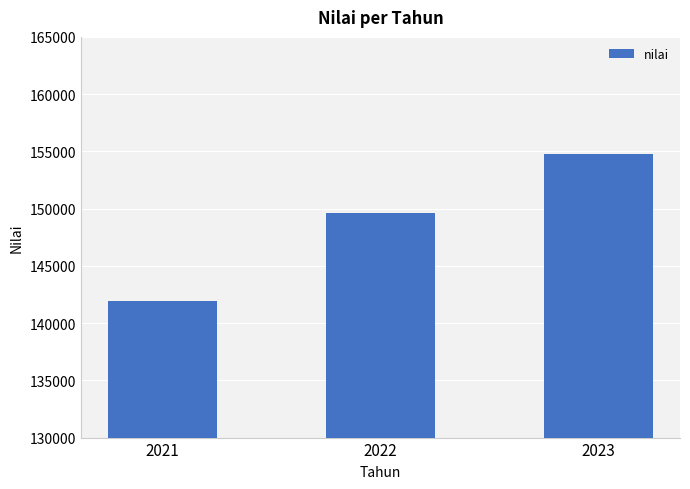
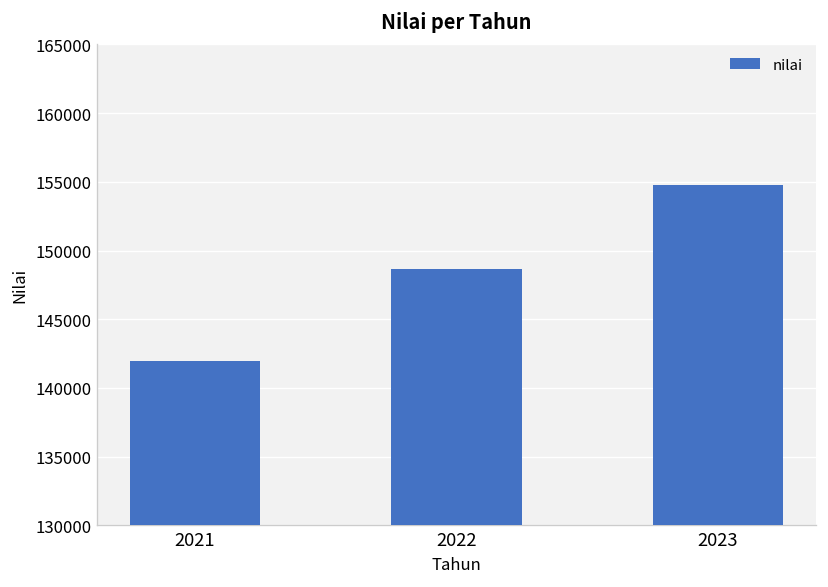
2022: 149600 -> 148700
